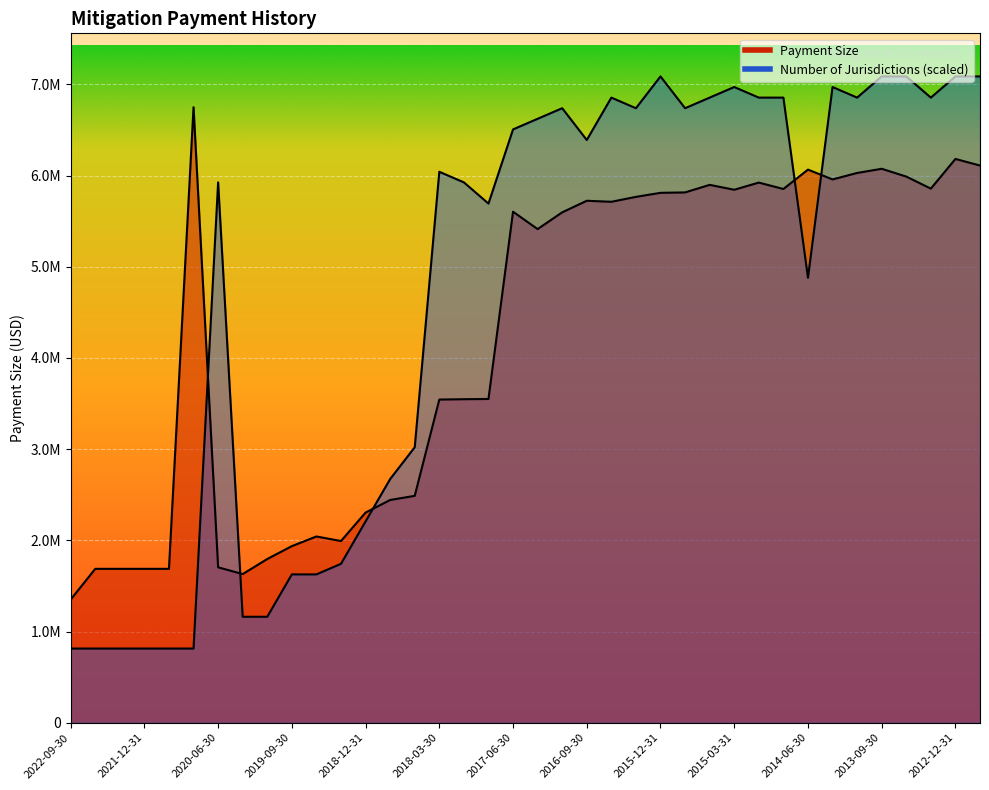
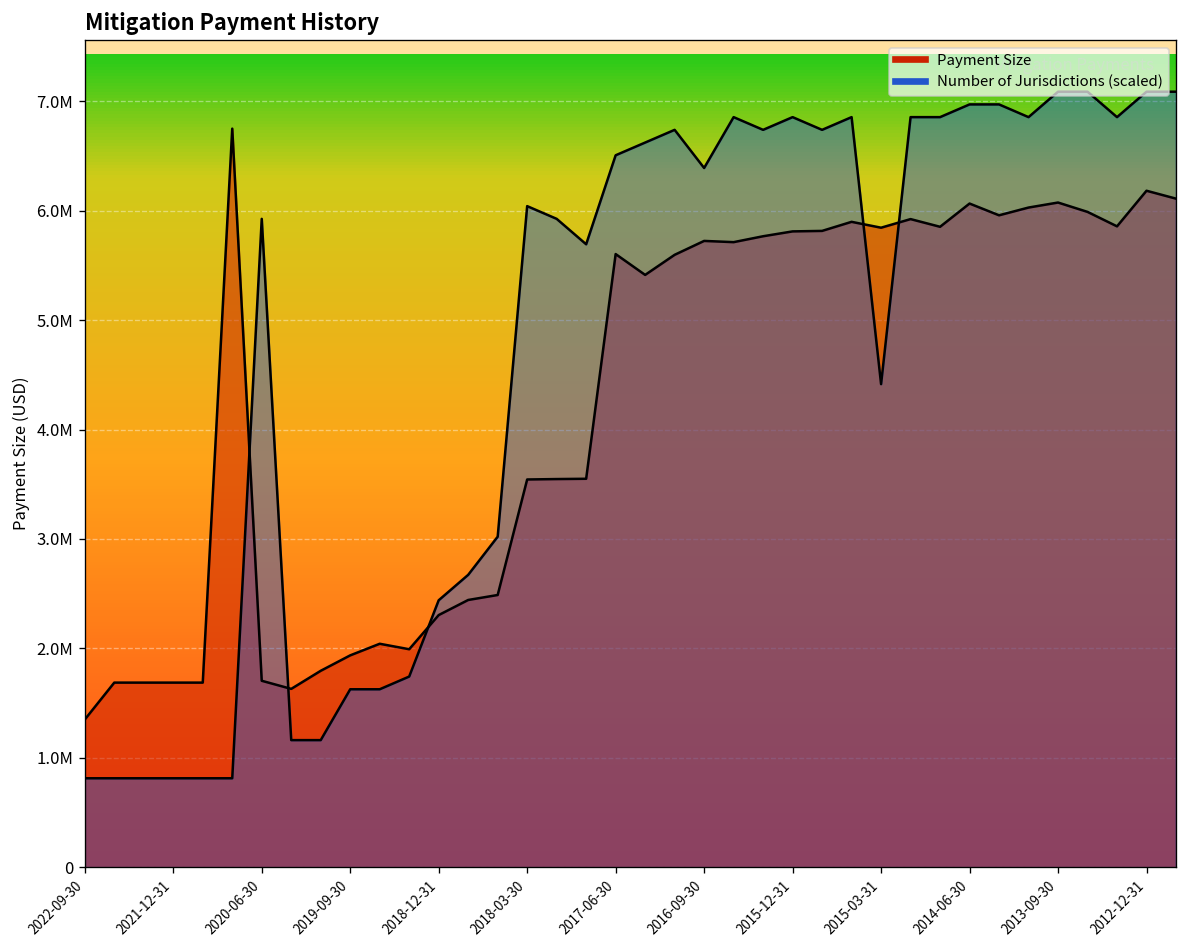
Number of Jurisdictions (scaled), 2018-12-31: 2200000 -> 2400000
Number of Jurisdictions (scaled), 2015-12-31: 7100000 -> 6900000
Number of Jurisdictions (scaled), 2015-03-31: 7000000 -> 4400000
Number of Jurisdictions (scaled), 2014-06-30: 4900000 -> 7000000
